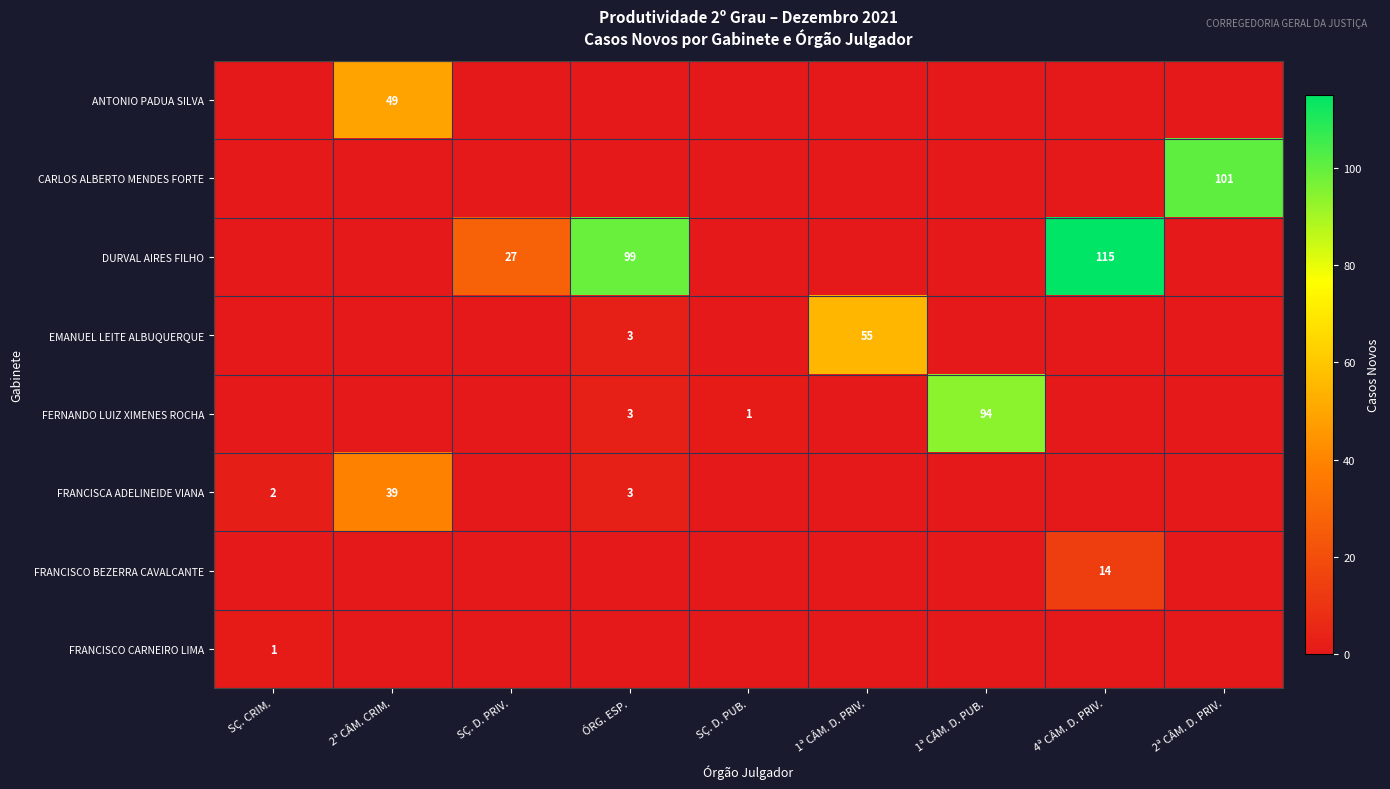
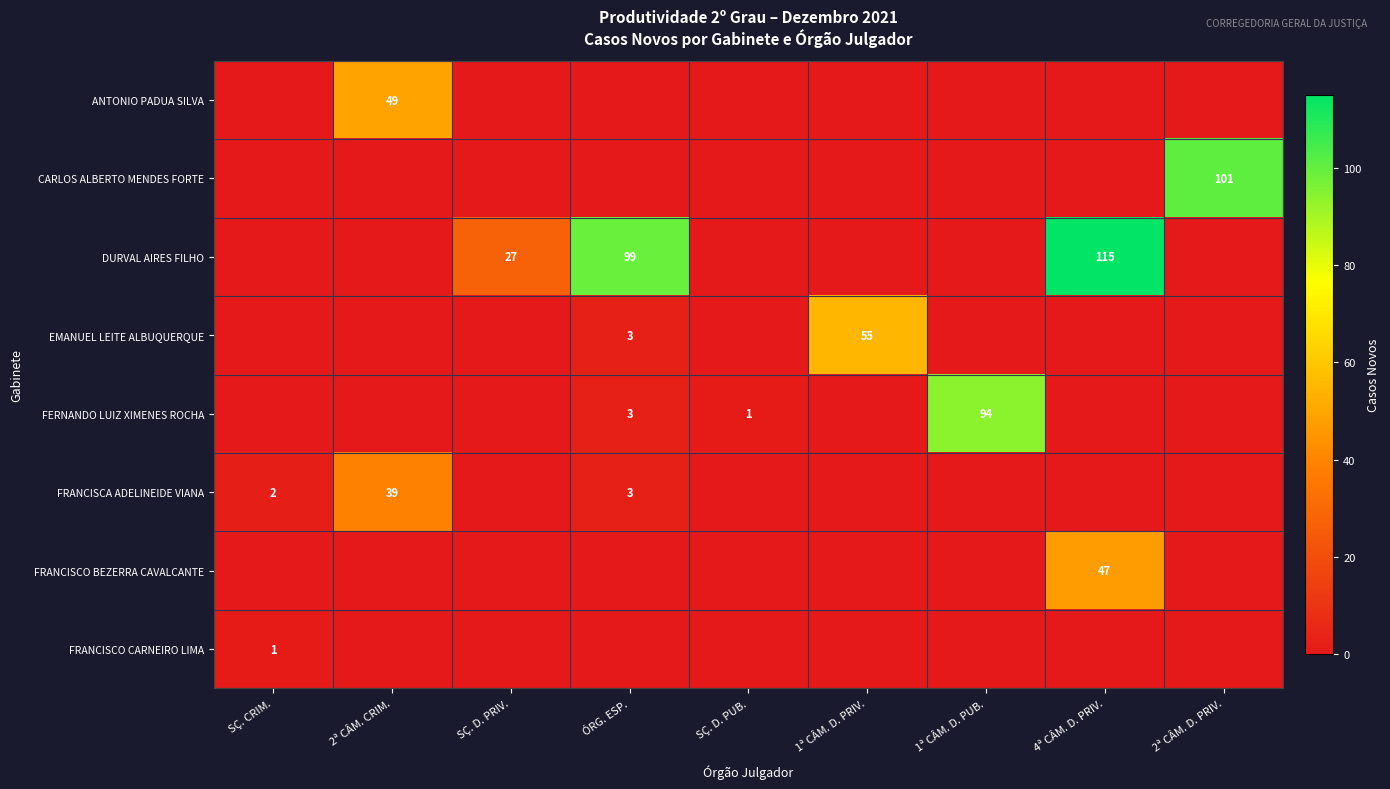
FRANCISCO BEZERRA CAVALCANTE, 4ª CÂM. D. PRIV.: 14 -> 47
